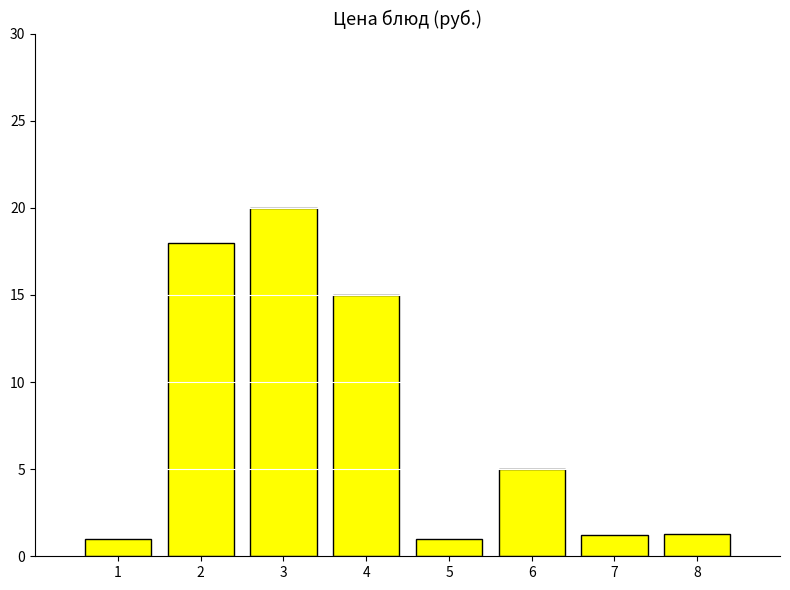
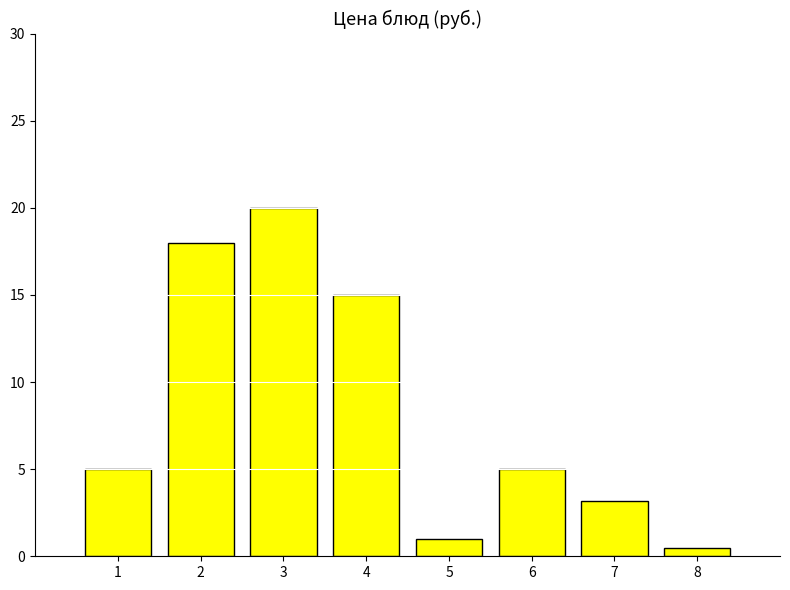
1: 1 -> 5
7: 1.2 -> 3.2
8: 1.3 -> 0.5
